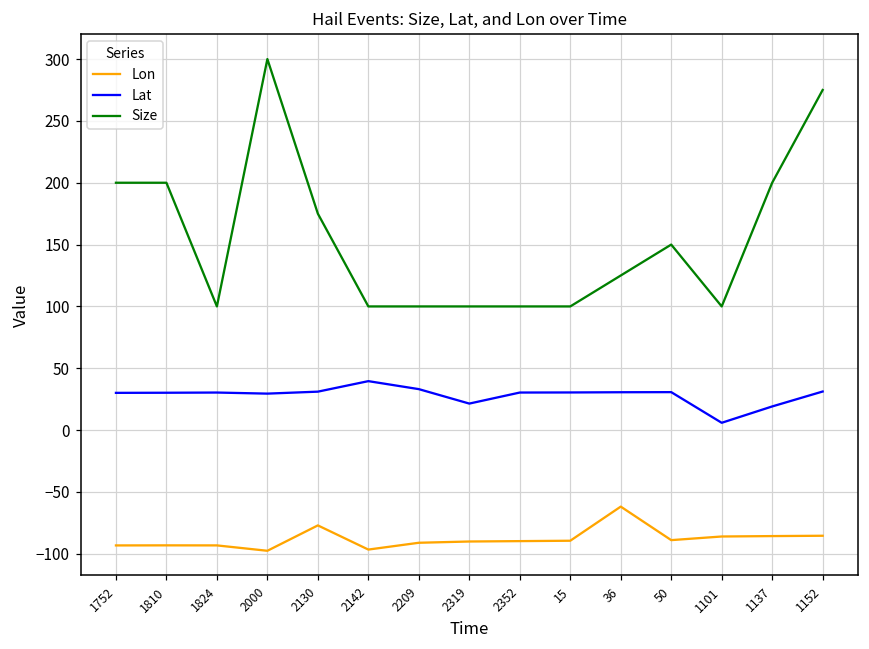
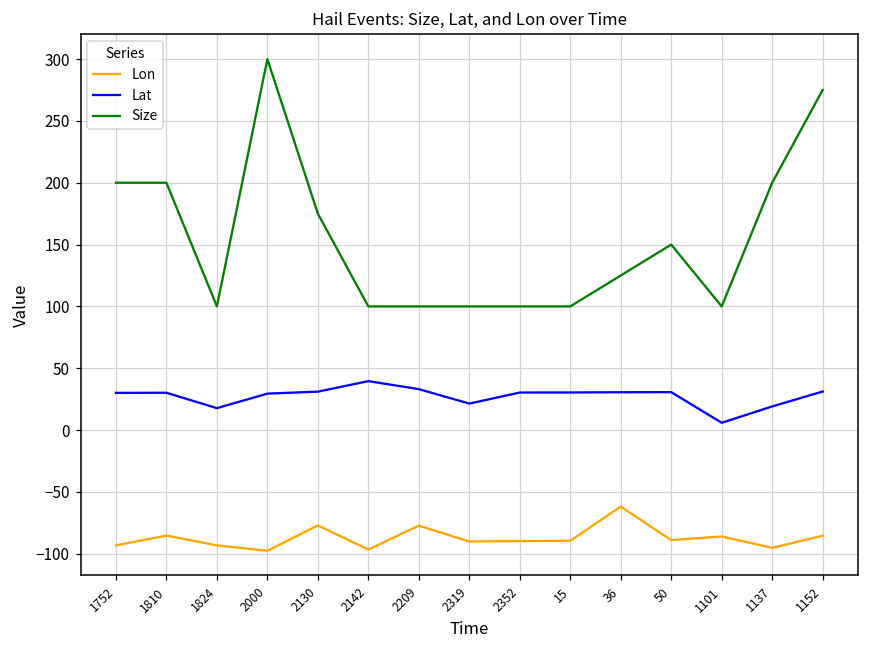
Lon, 1810: -93 -> -85
Lat, 1824: 30 -> 18
Lon, 2209: -91 -> -77
Lon, 1137: -86 -> -95
